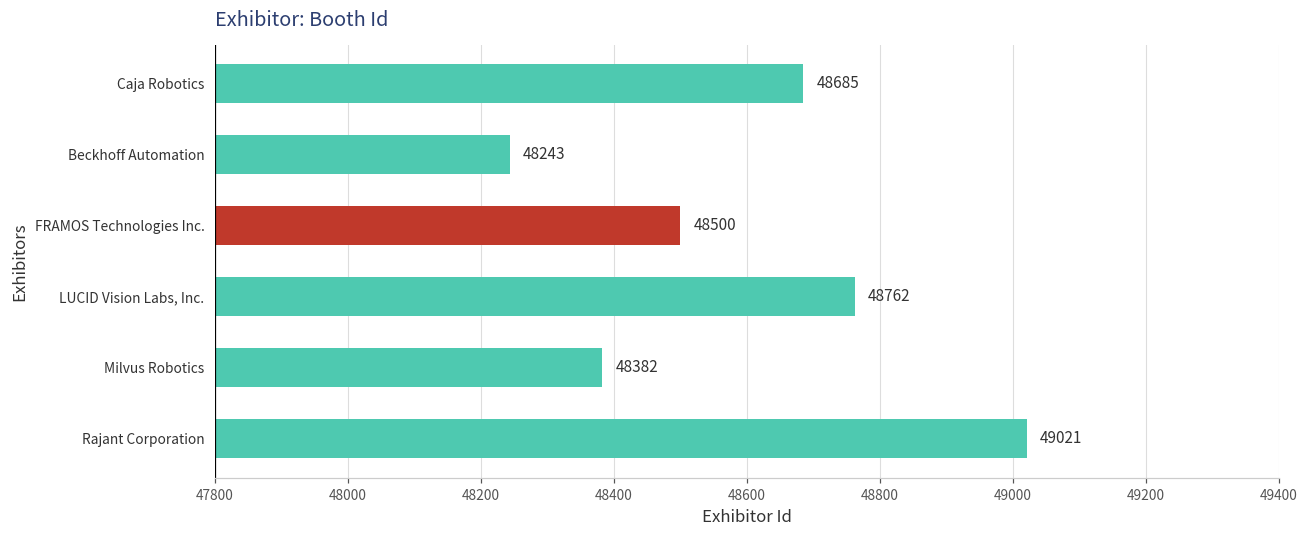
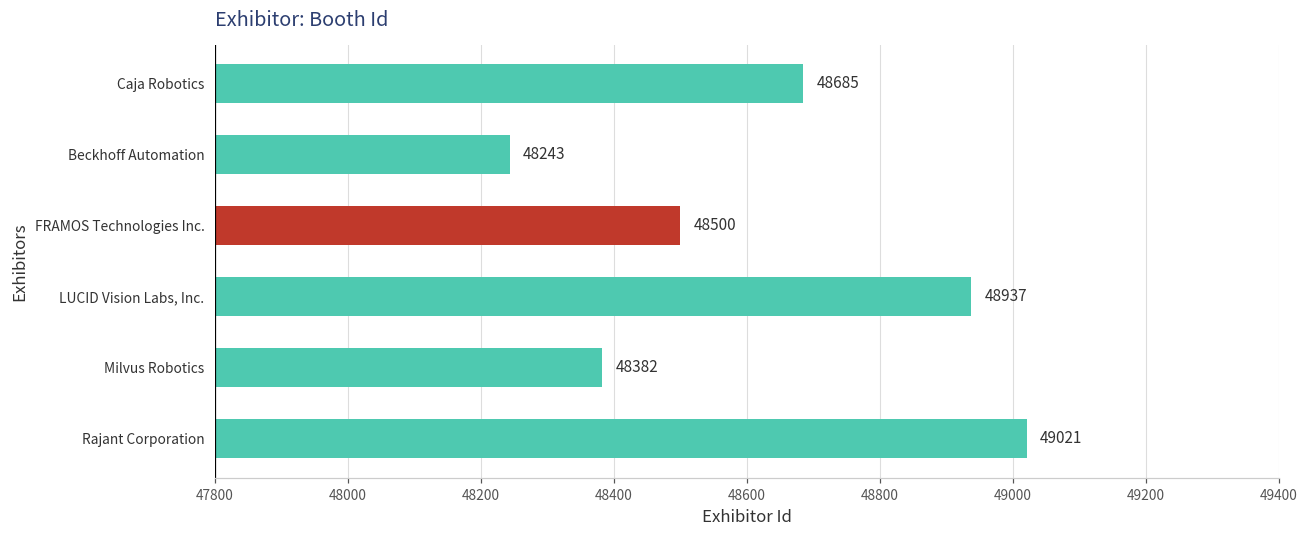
LUCID Vision Labs, Inc.: 48762 -> 48937
